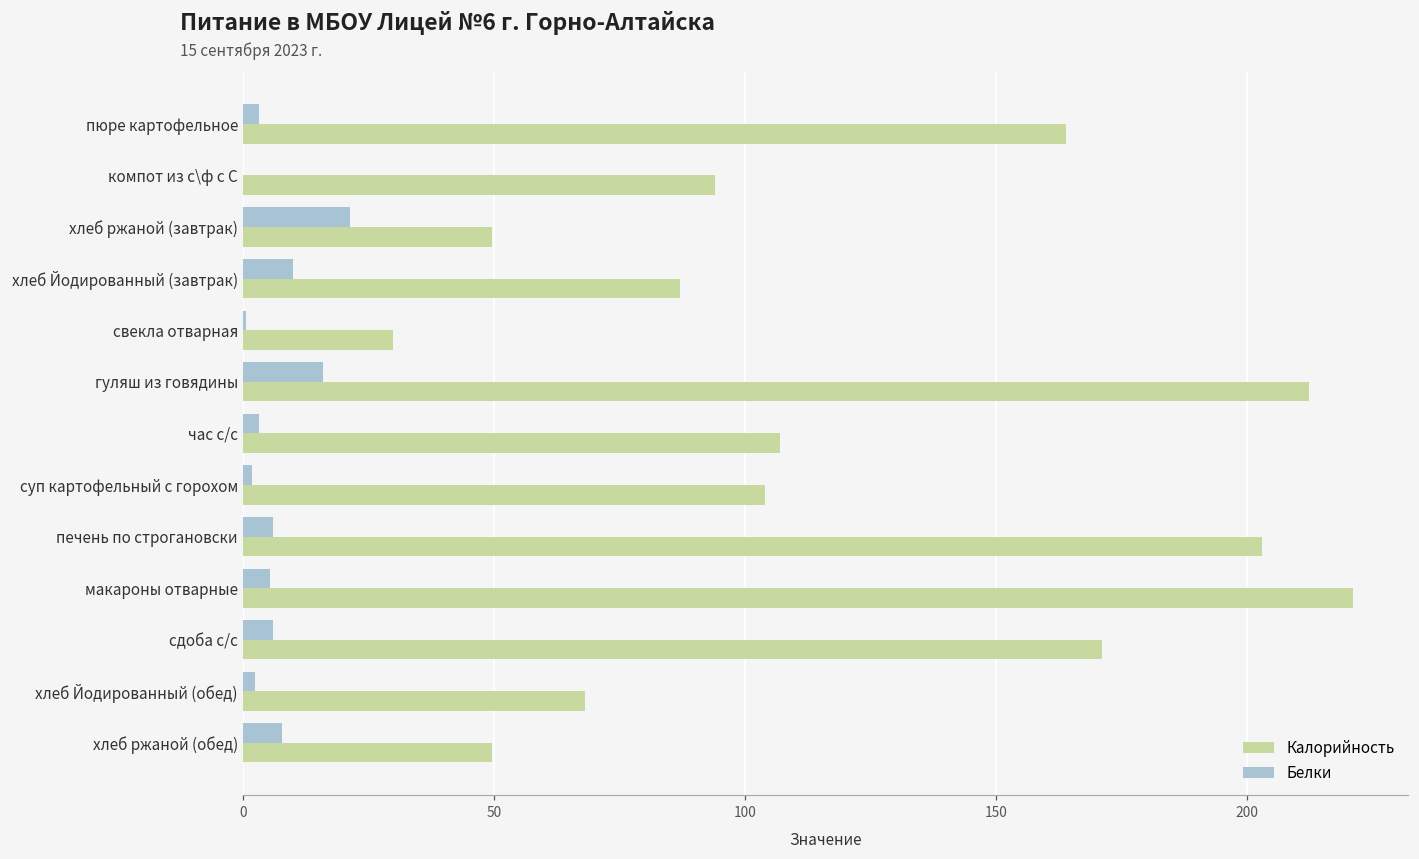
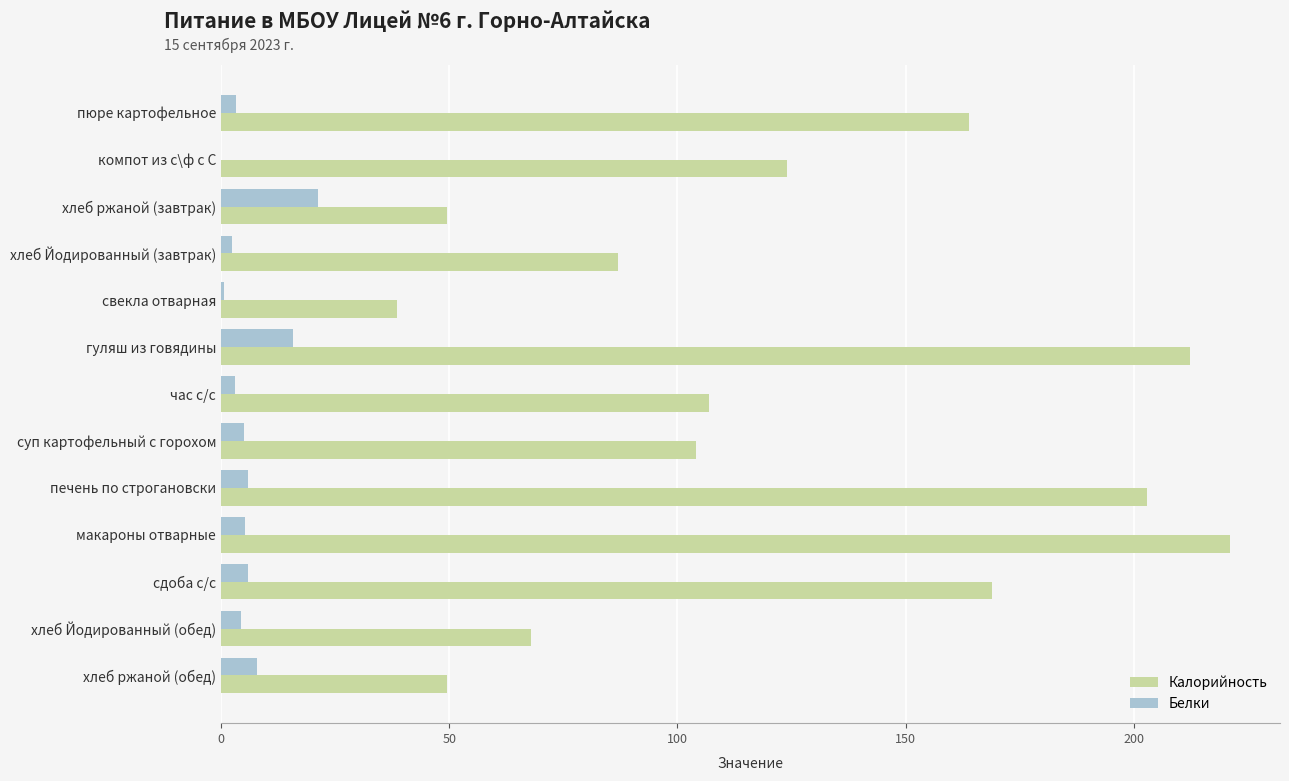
Калорийность, компот из с\ф с С: 94 -> 124
Белки, хлеб Йодированный (завтрак): 10 -> 2
Калорийность, свекла отварная: 30 -> 39
Белки, суп картофельный с горохом: 2 -> 5
Калорийность, сдоба с/с: 171 -> 169
Белки, хлеб Йодированный (обед): 2 -> 4
